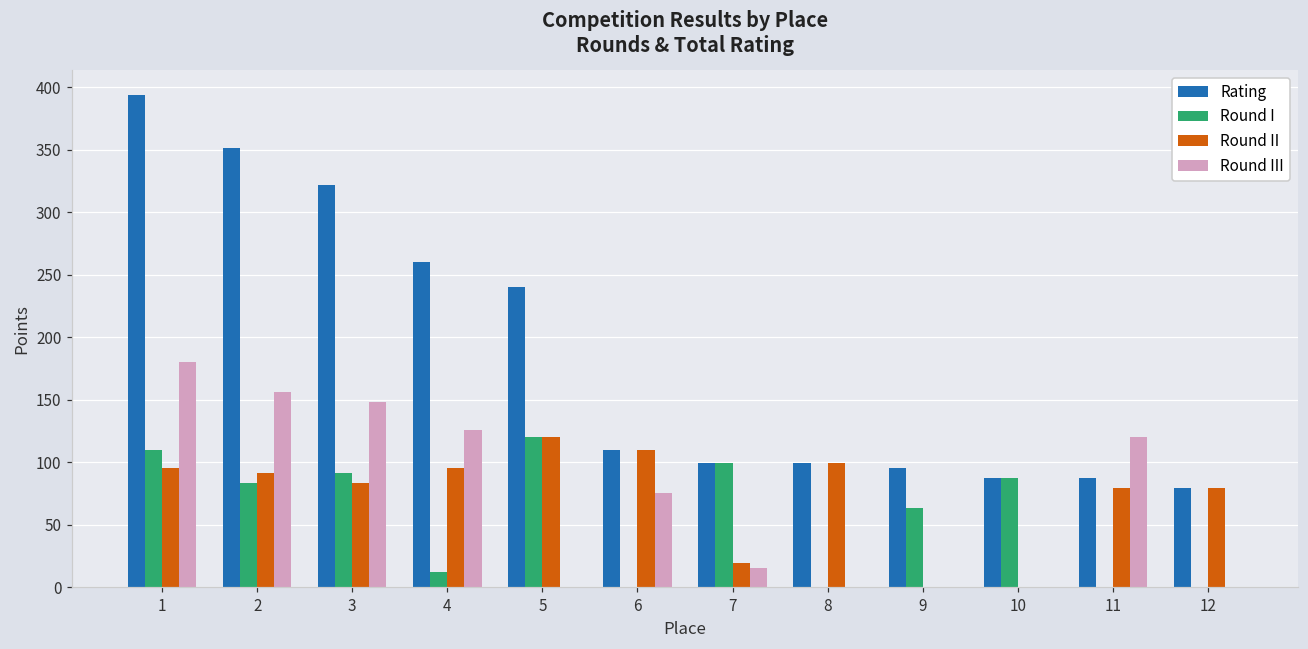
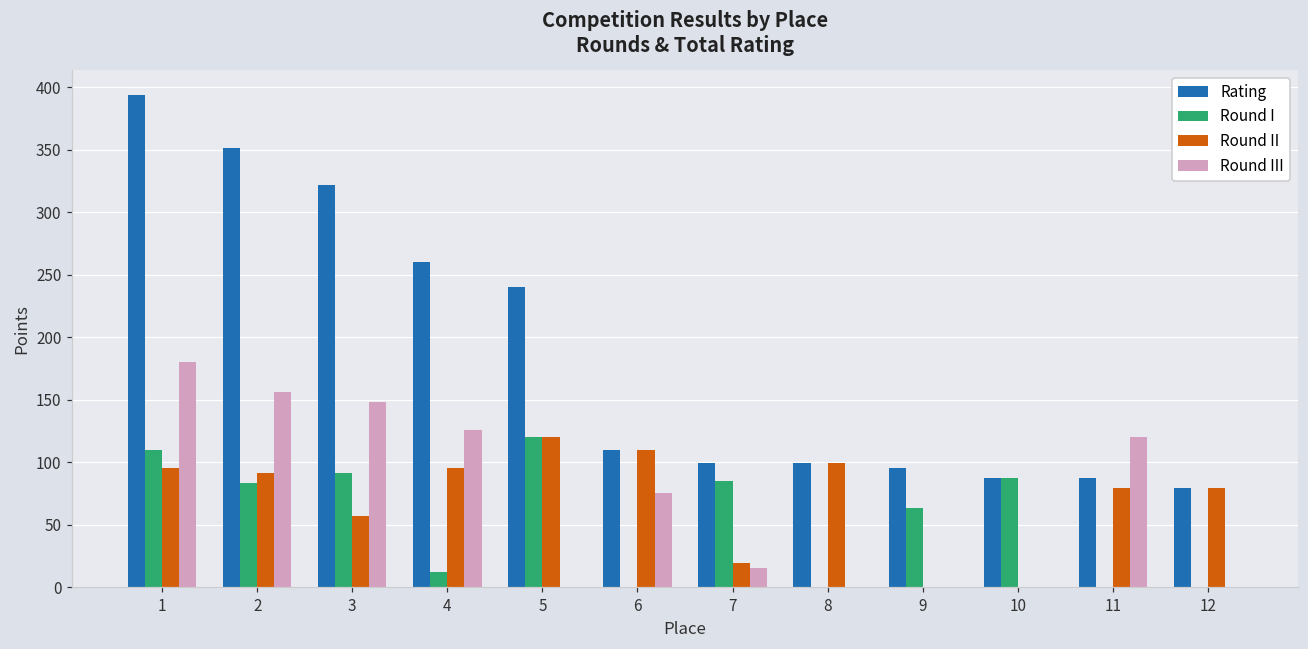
Round II, 3: 83 -> 57
Round I, 7: 99 -> 85
